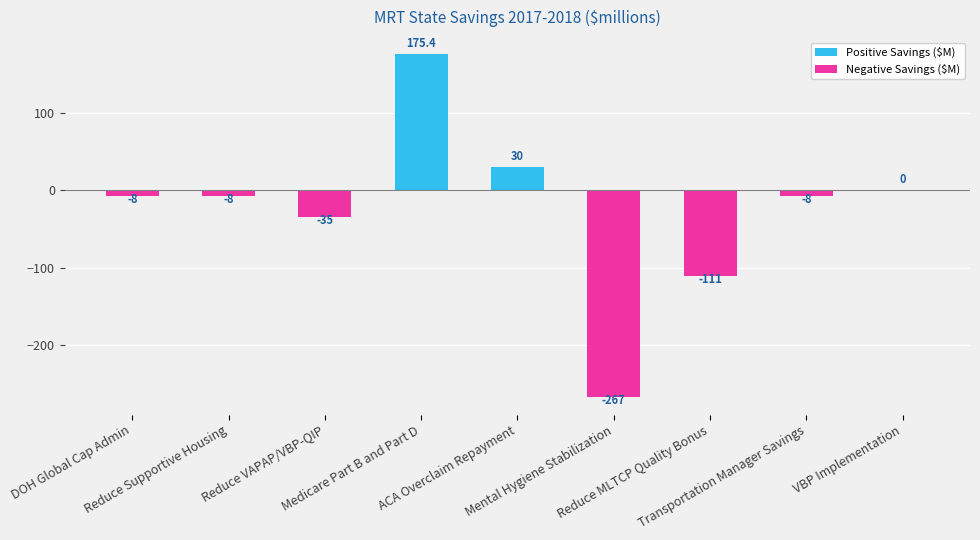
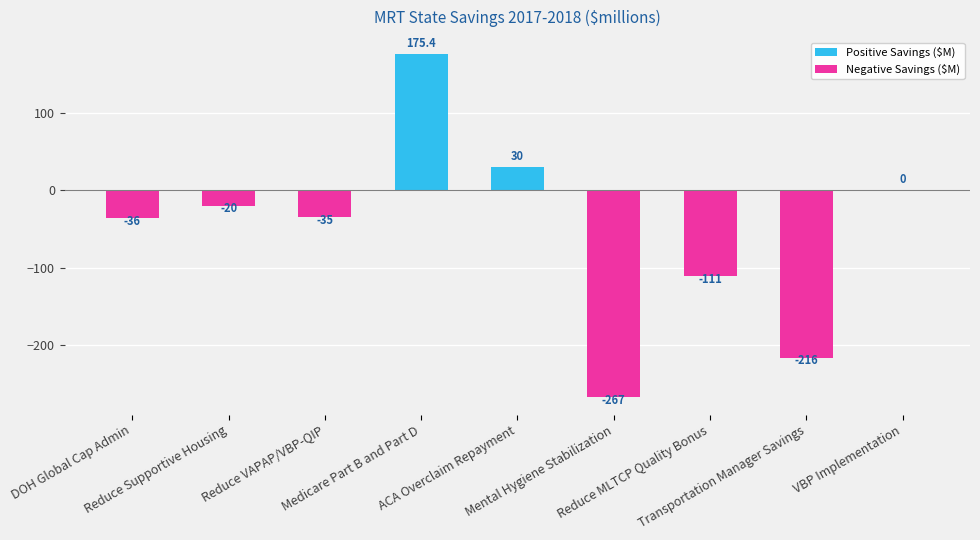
DOH Global Cap Admin: -8 -> -36
Reduce Supportive Housing: -8 -> -20
Transportation Manager Savings: -8 -> -216
